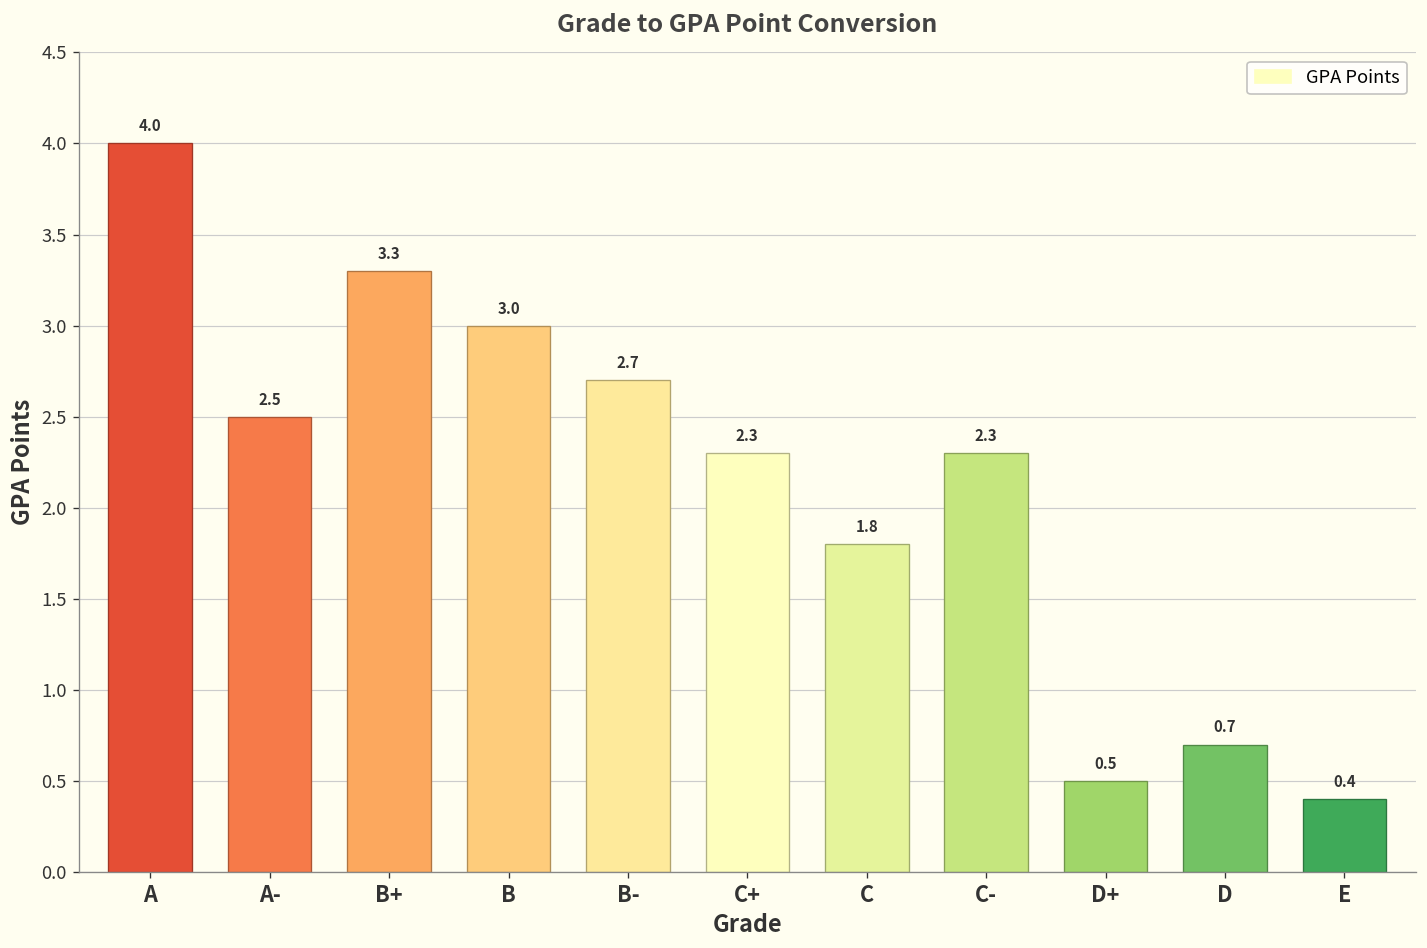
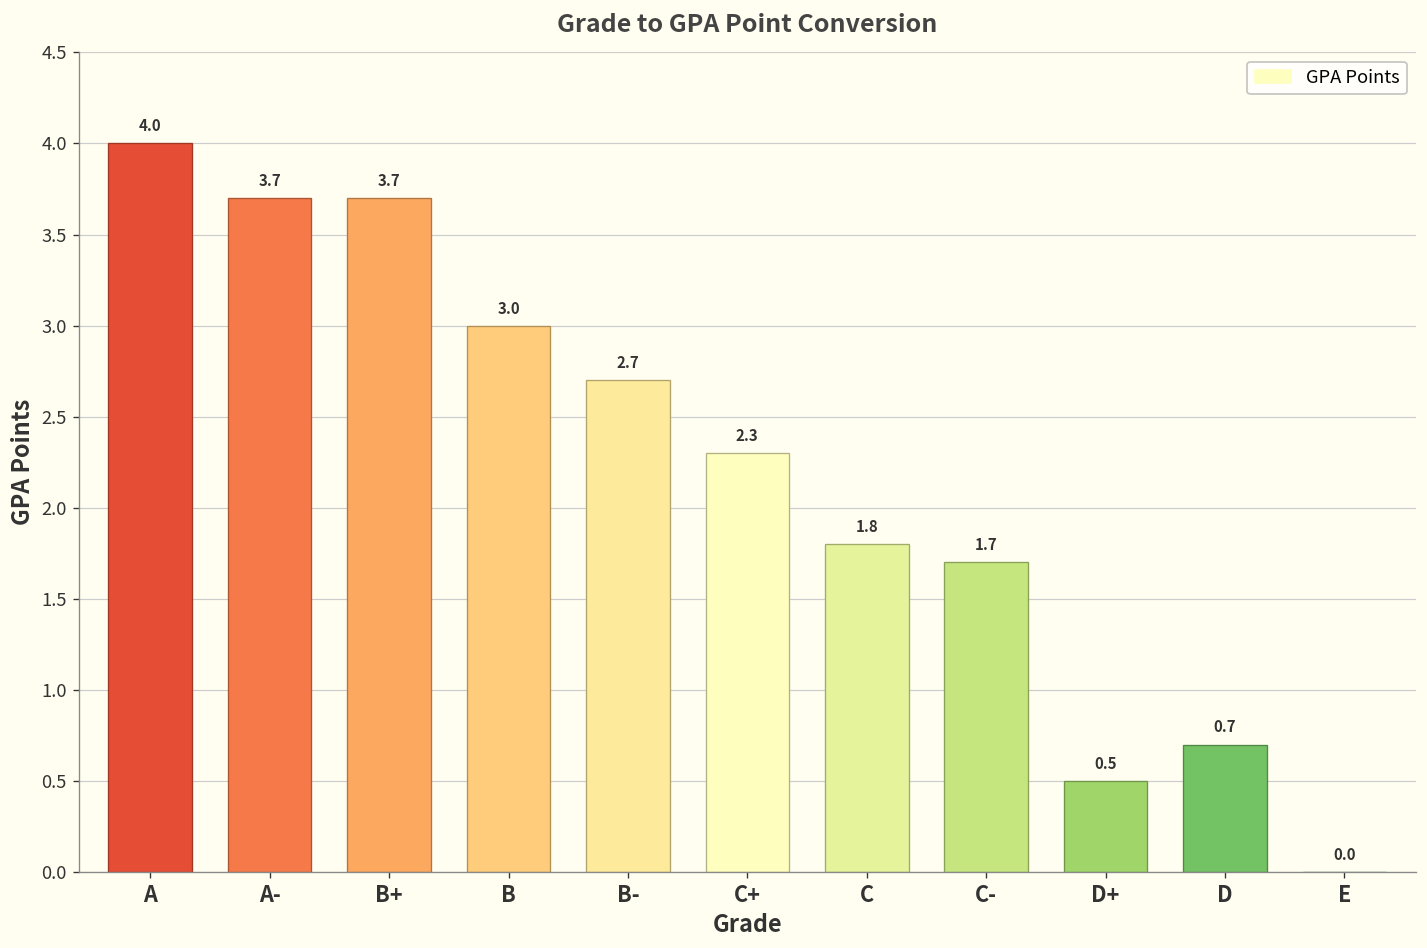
A-: 2.5 -> 3.7
B+: 3.3 -> 3.7
C-: 2.3 -> 1.7
E: 0.4 -> 0.0
